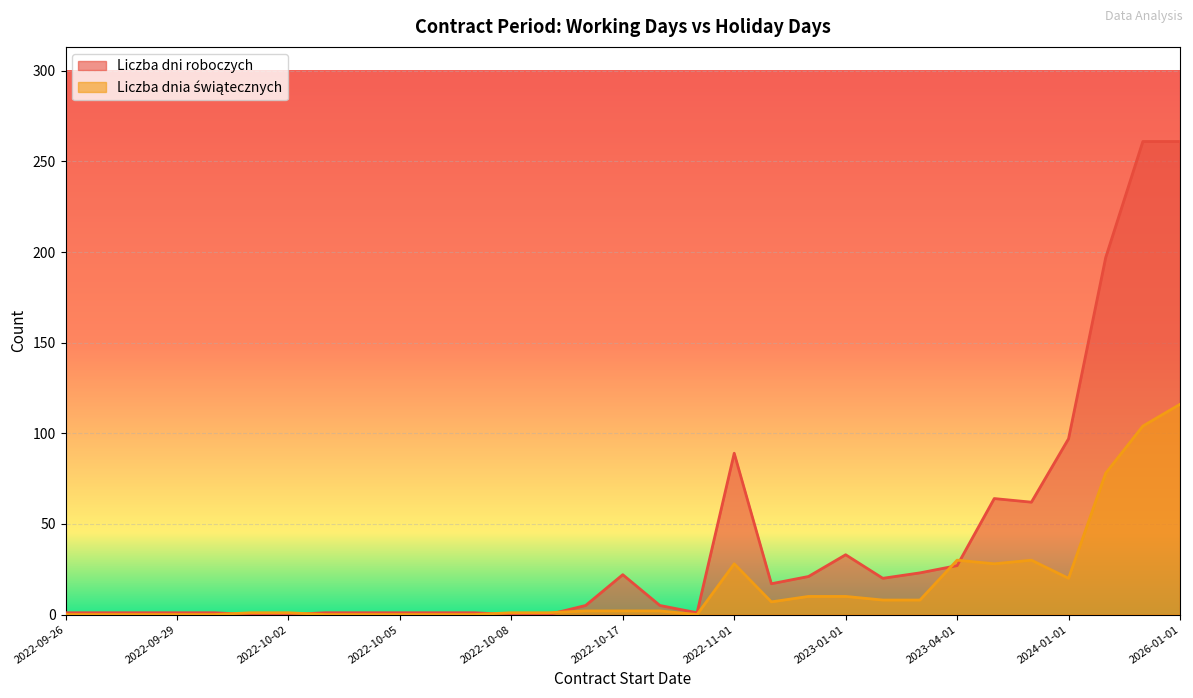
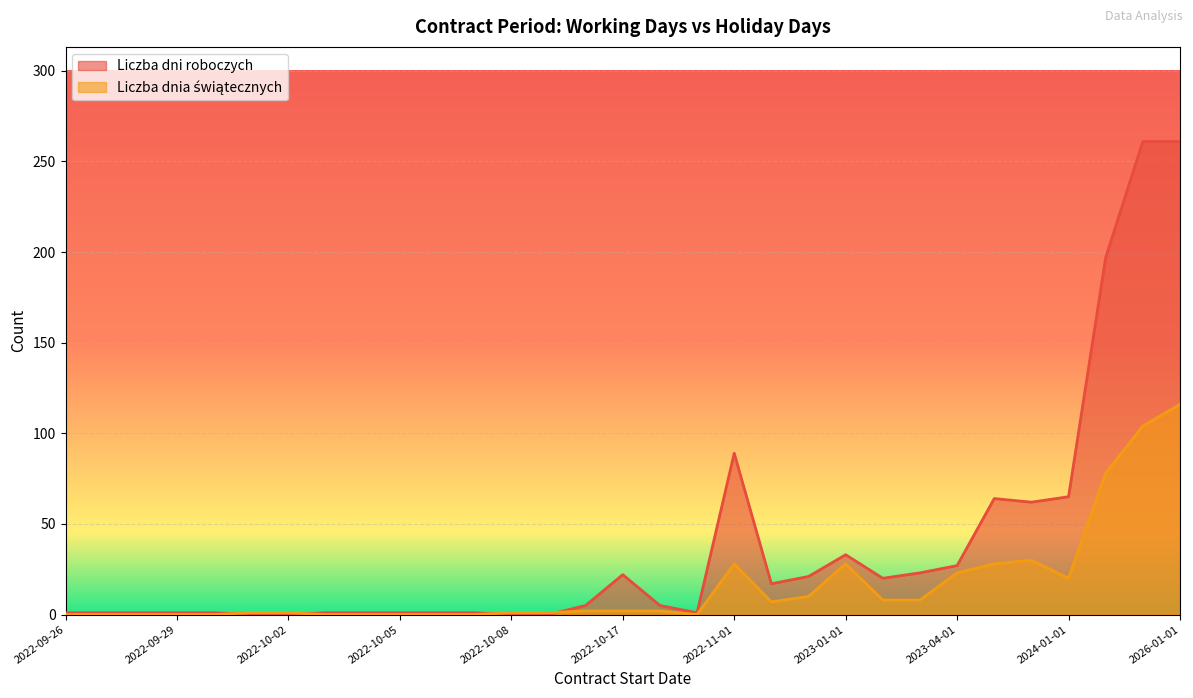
Liczba dnia świątecznych, 2023-01-01: 10 -> 28
Liczba dnia świątecznych, 2023-04-01: 30 -> 23
Liczba dni roboczych, 2024-01-01: 97 -> 65
